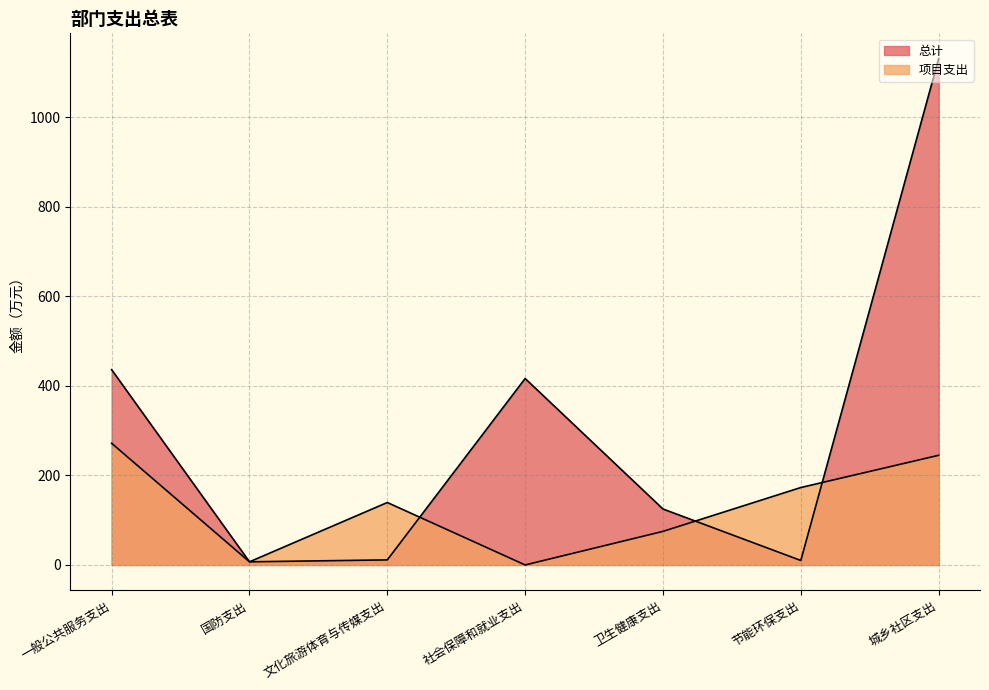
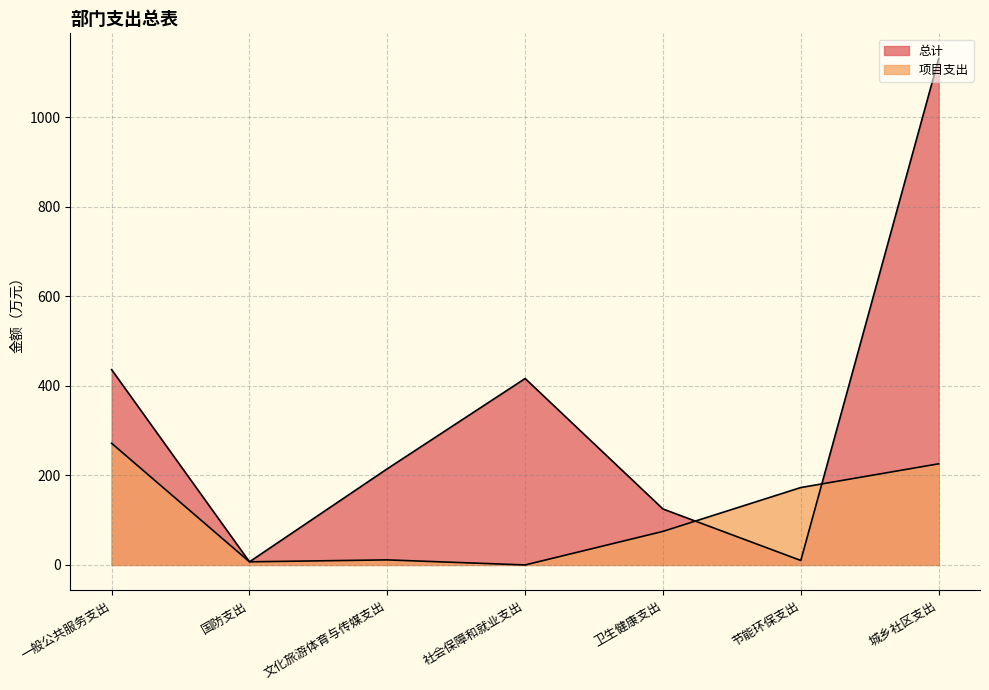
总计, 文化旅游体育与传媒支出: 10 -> 210
项目支出, 文化旅游体育与传媒支出: 140 -> 10
项目支出, 城乡社区支出: 250 -> 230
